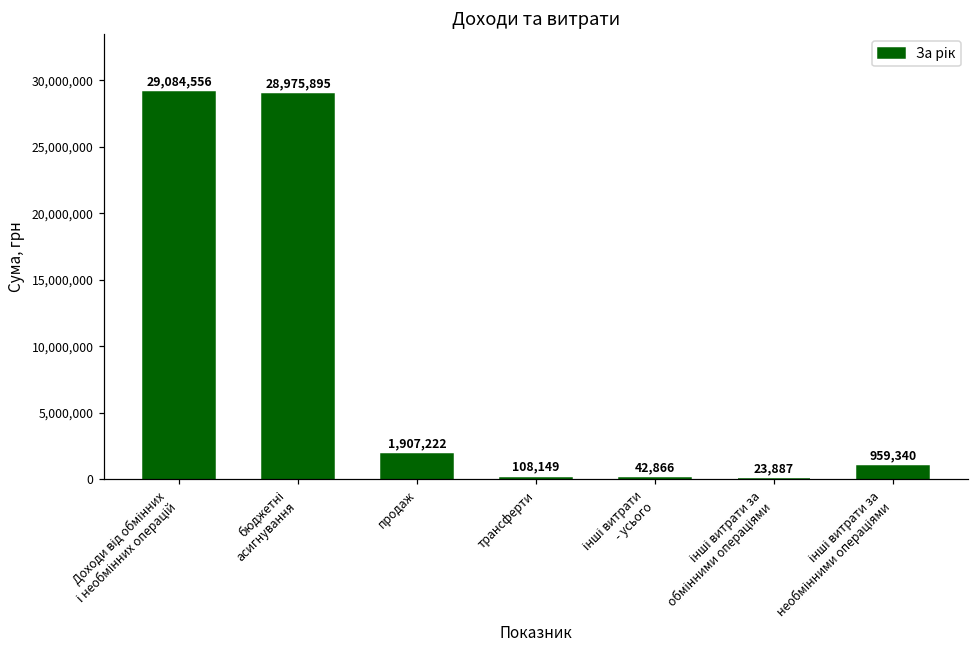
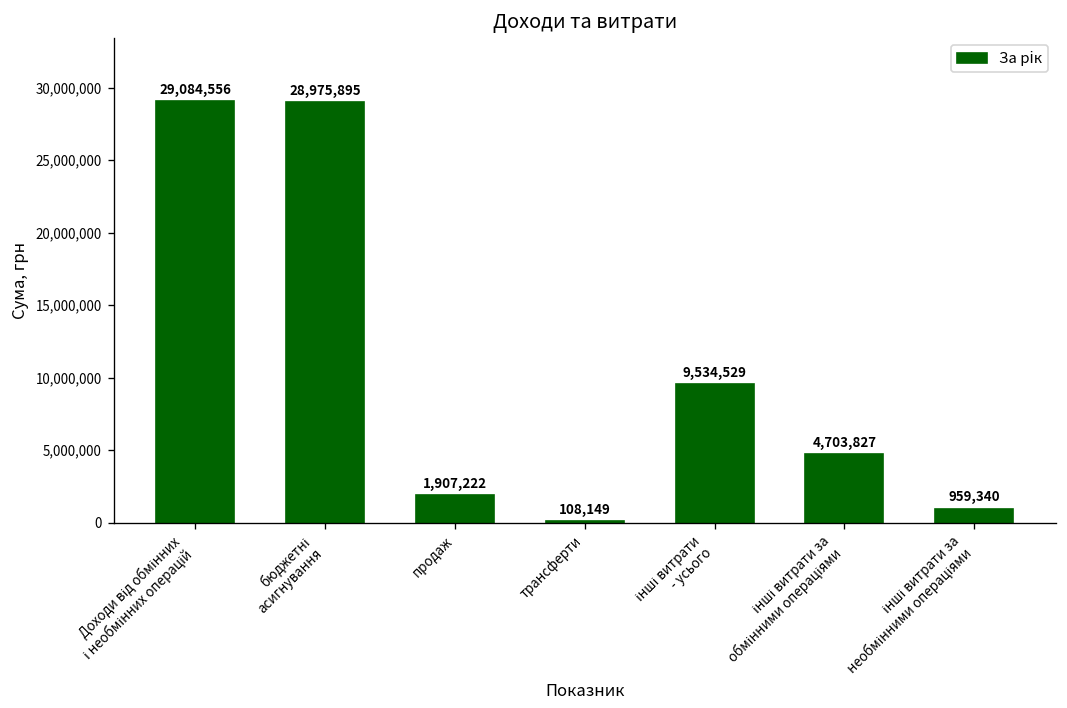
інші витрати - усього: 42,866 -> 9,534,529
інші витрати за обмінними операціями: 23,887 -> 4,703,827
